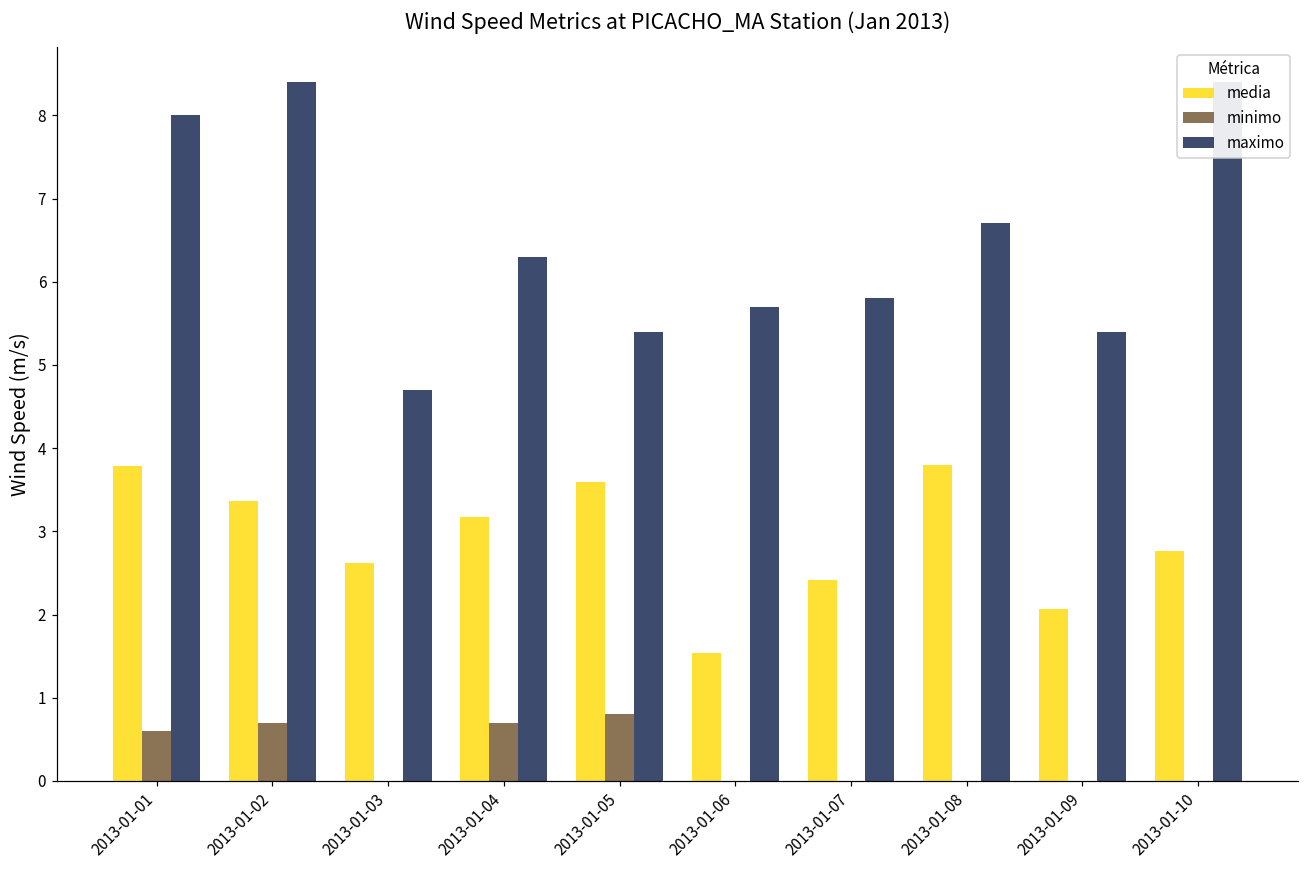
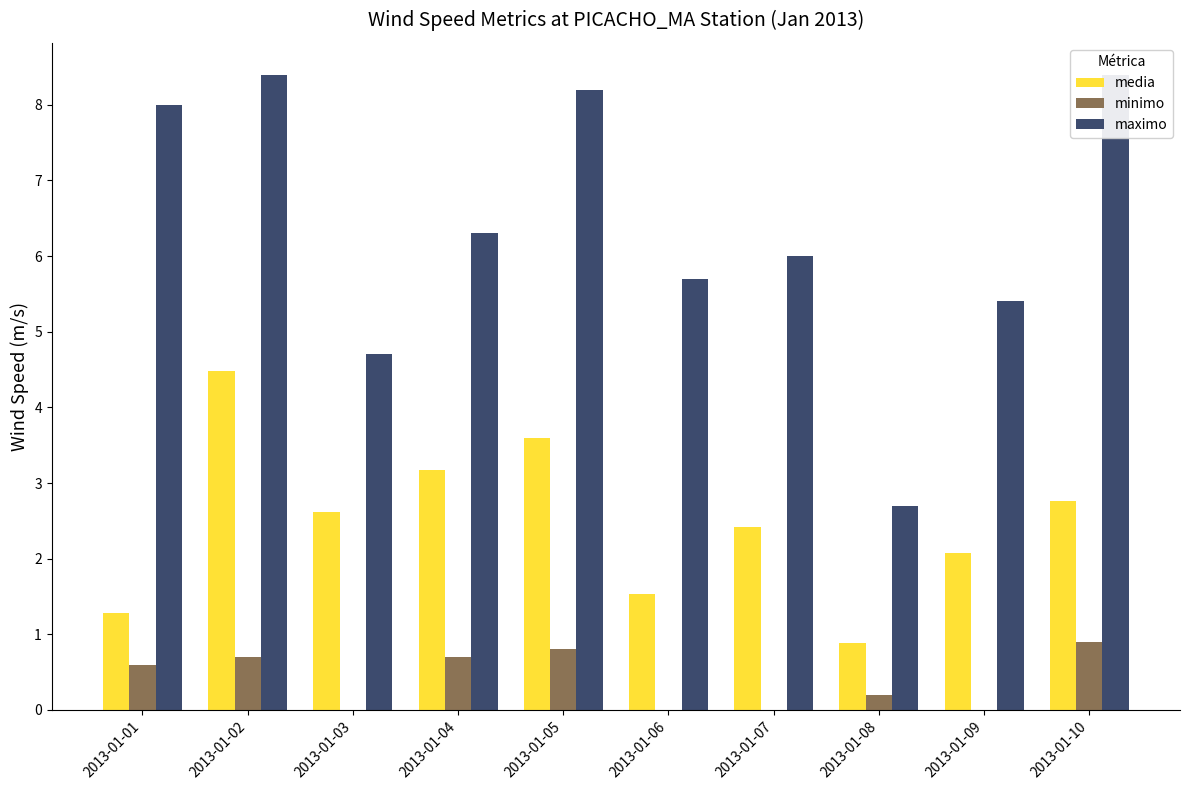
media, 2013-01-01: 3.8 -> 1.3
media, 2013-01-02: 3.4 -> 4.5
maximo, 2013-01-05: 5.4 -> 8.2
maximo, 2013-01-07: 5.8 -> 6.0
media, 2013-01-08: 3.8 -> 0.9
minimo, 2013-01-08: 0.0 -> 0.2
maximo, 2013-01-08: 6.7 -> 2.7
minimo, 2013-01-10: 0.0 -> 0.9
